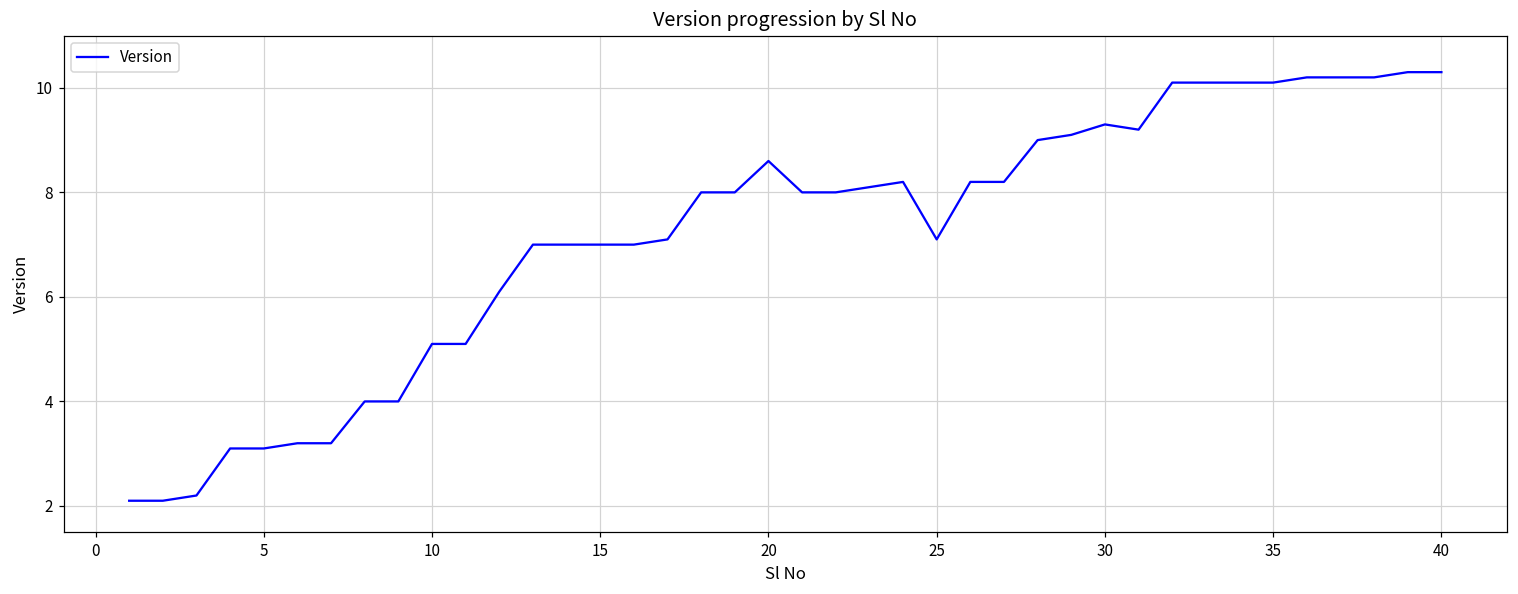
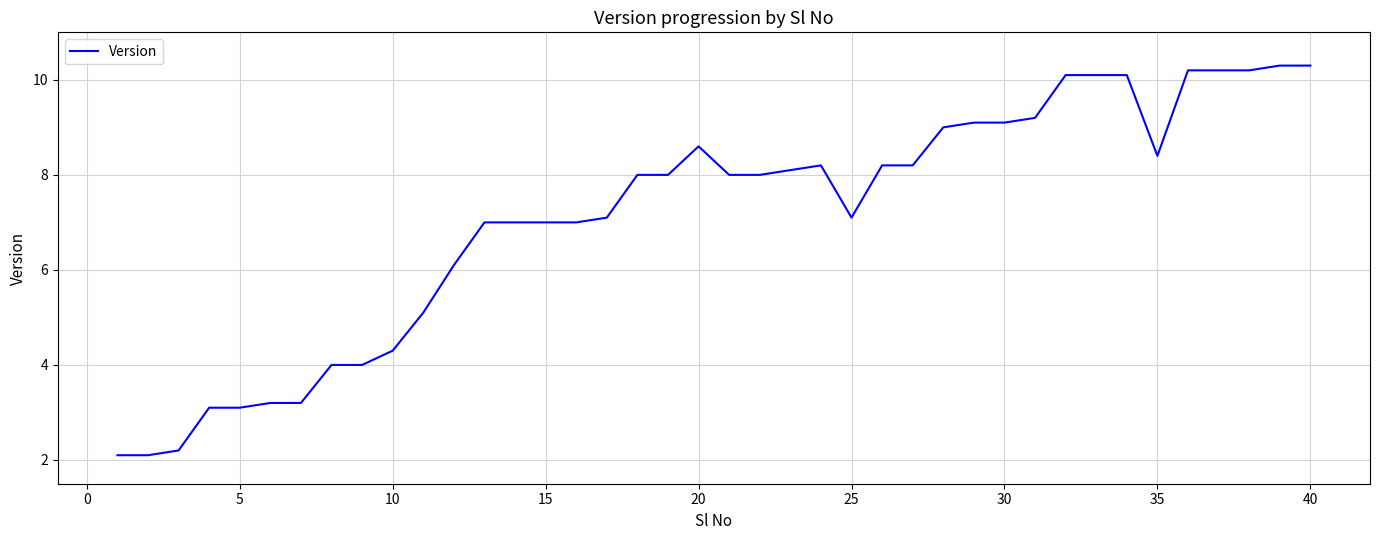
10: 5.1 -> 4.3
30: 9.3 -> 9.1
35: 10.1 -> 8.4
